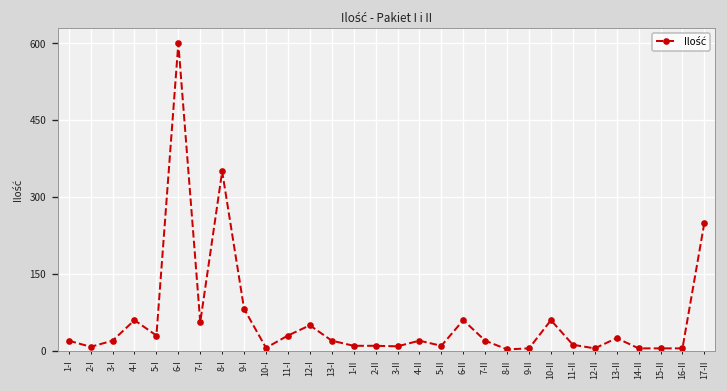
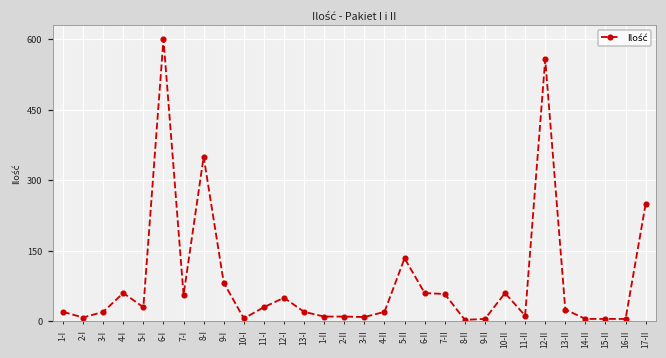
5-II: 10 -> 130
7-II: 20 -> 60
12-II: 10 -> 560
